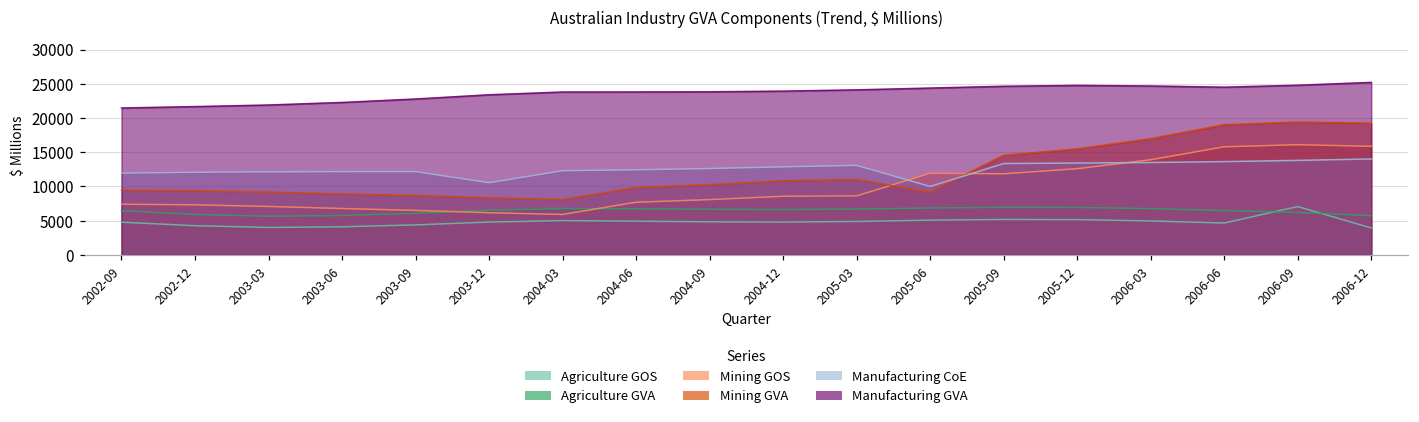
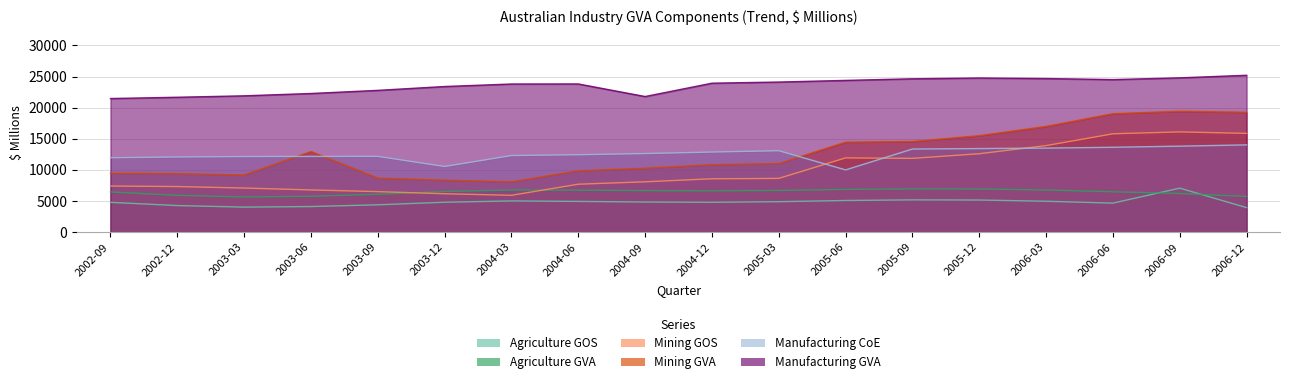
Mining GVA, 2003-06: 9000 -> 13000
Manufacturing GVA, 2004-09: 24000 -> 22000
Mining GVA, 2005-06: 9000 -> 14000
